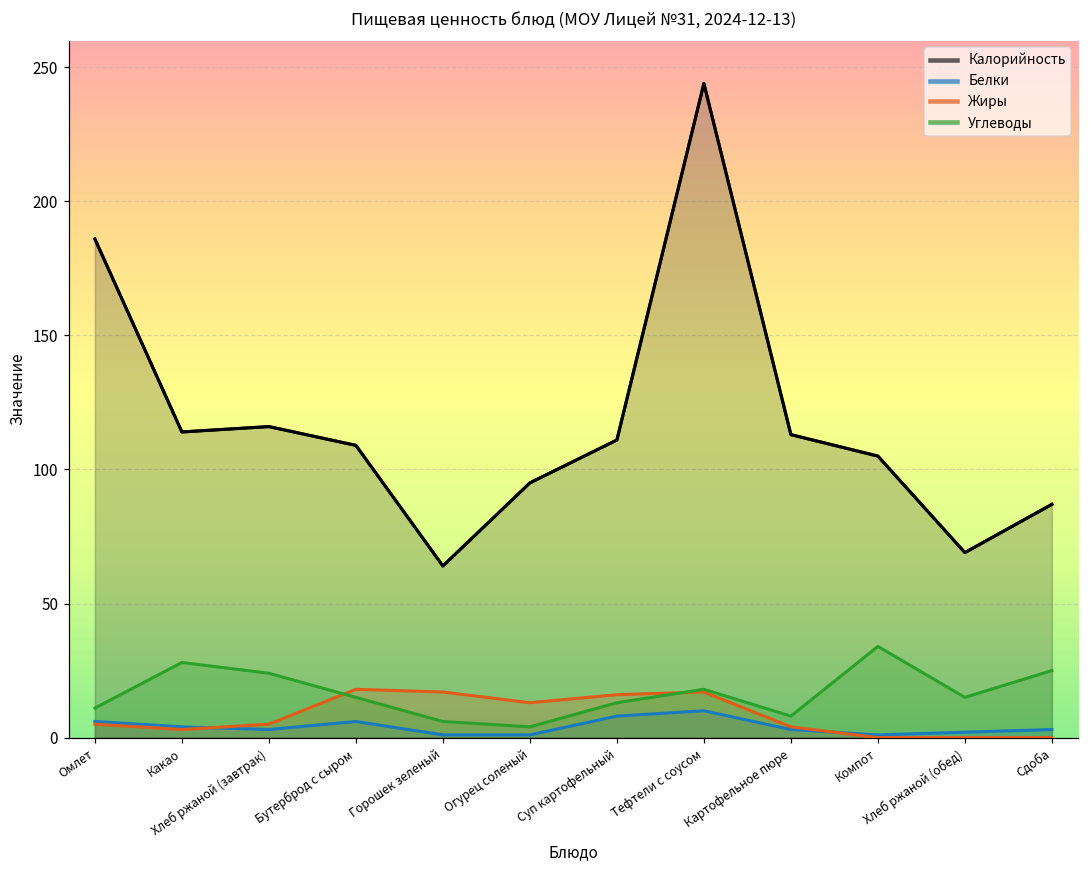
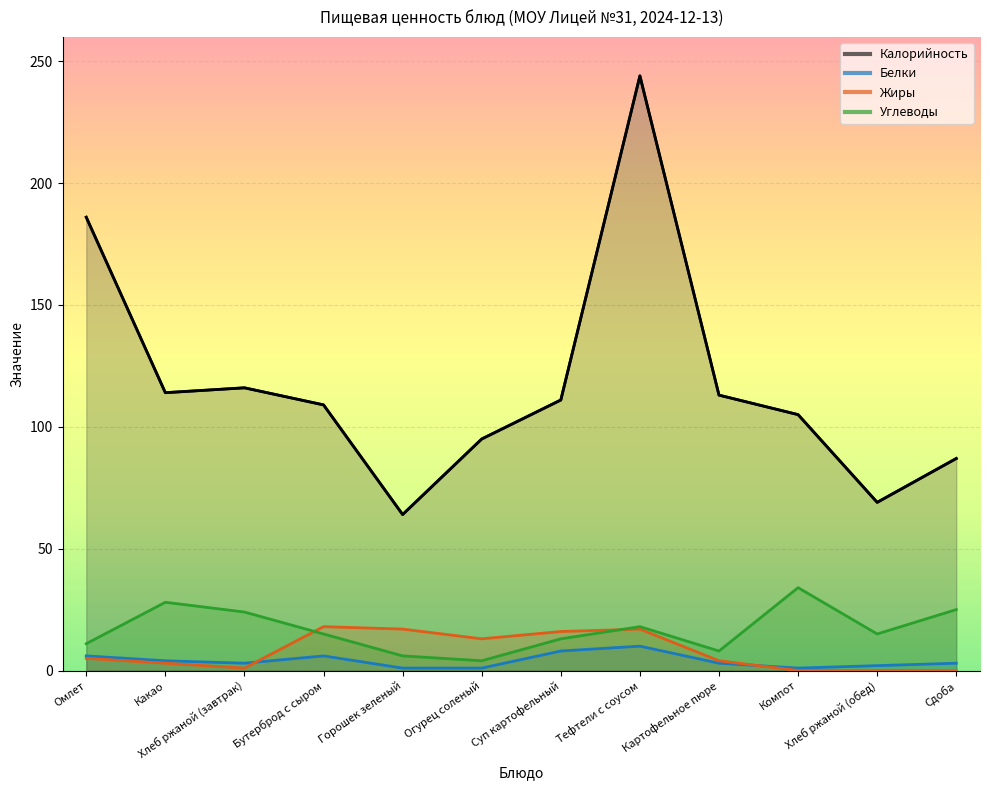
Жиры, Хлеб ржаной (завтрак): 5 -> 1
